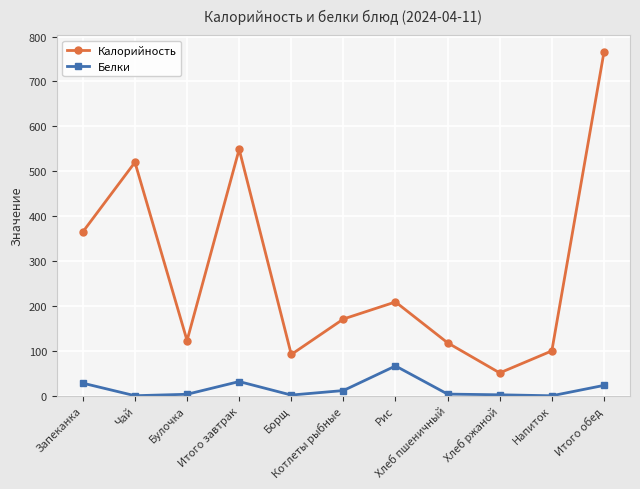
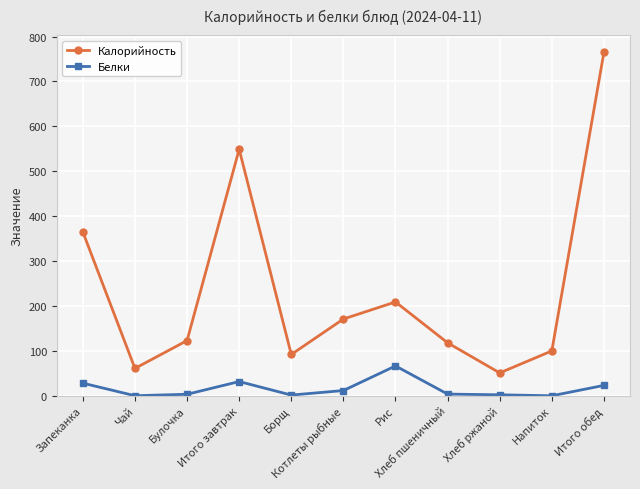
Калорийность, Чай: 520 -> 60
